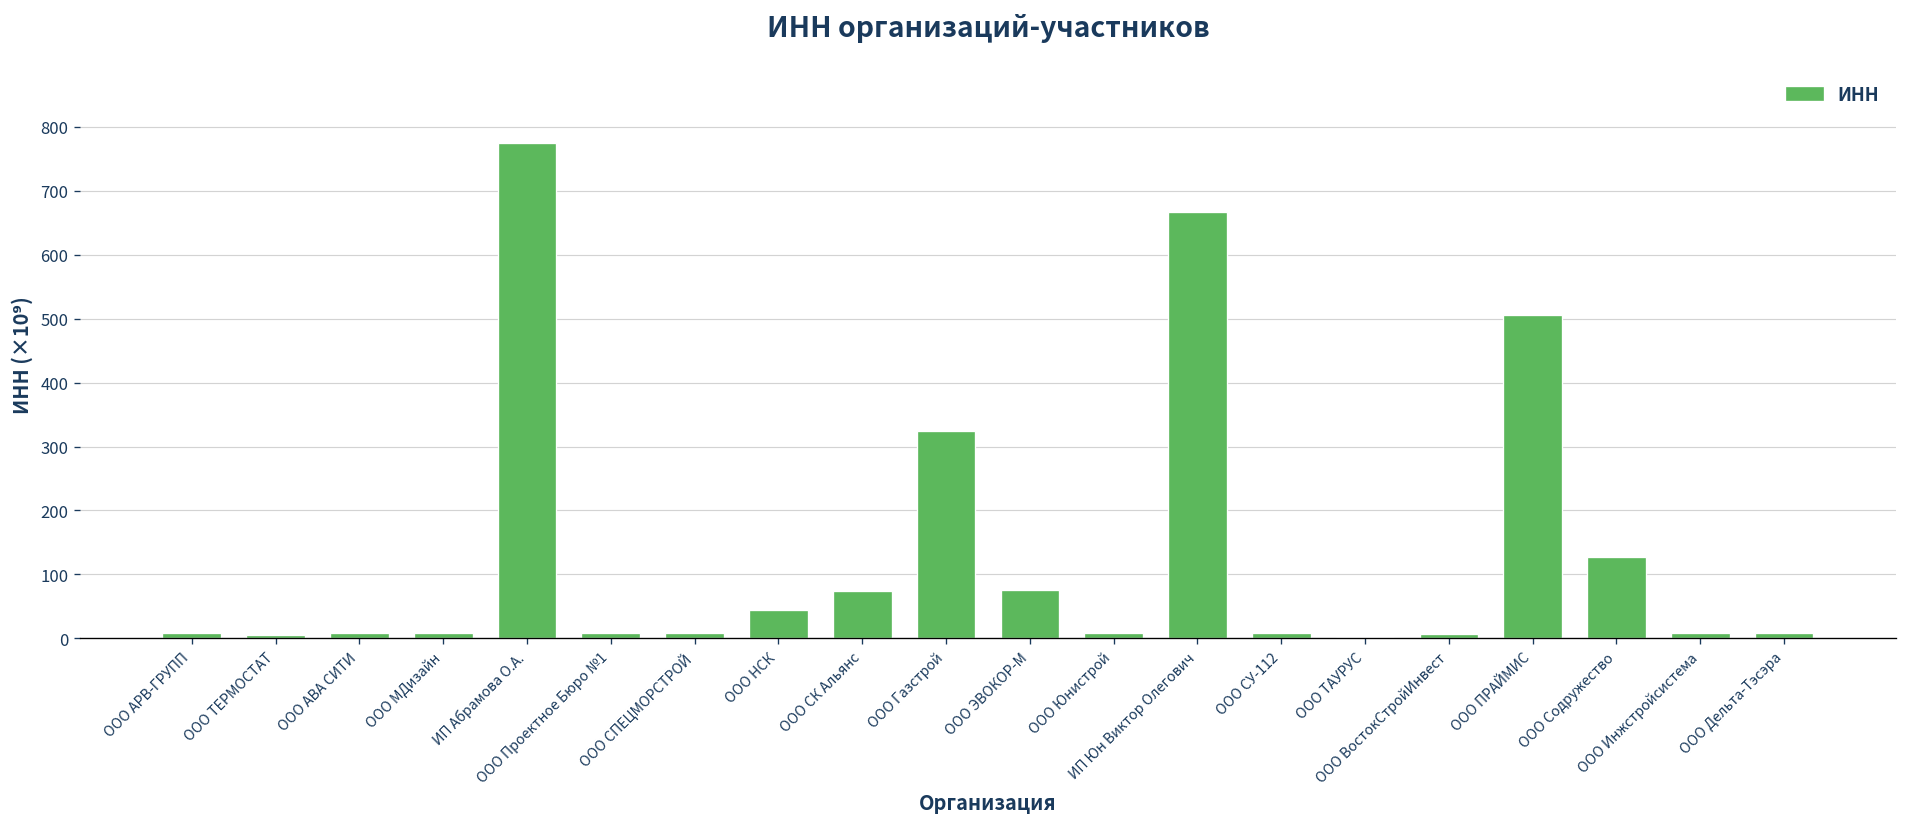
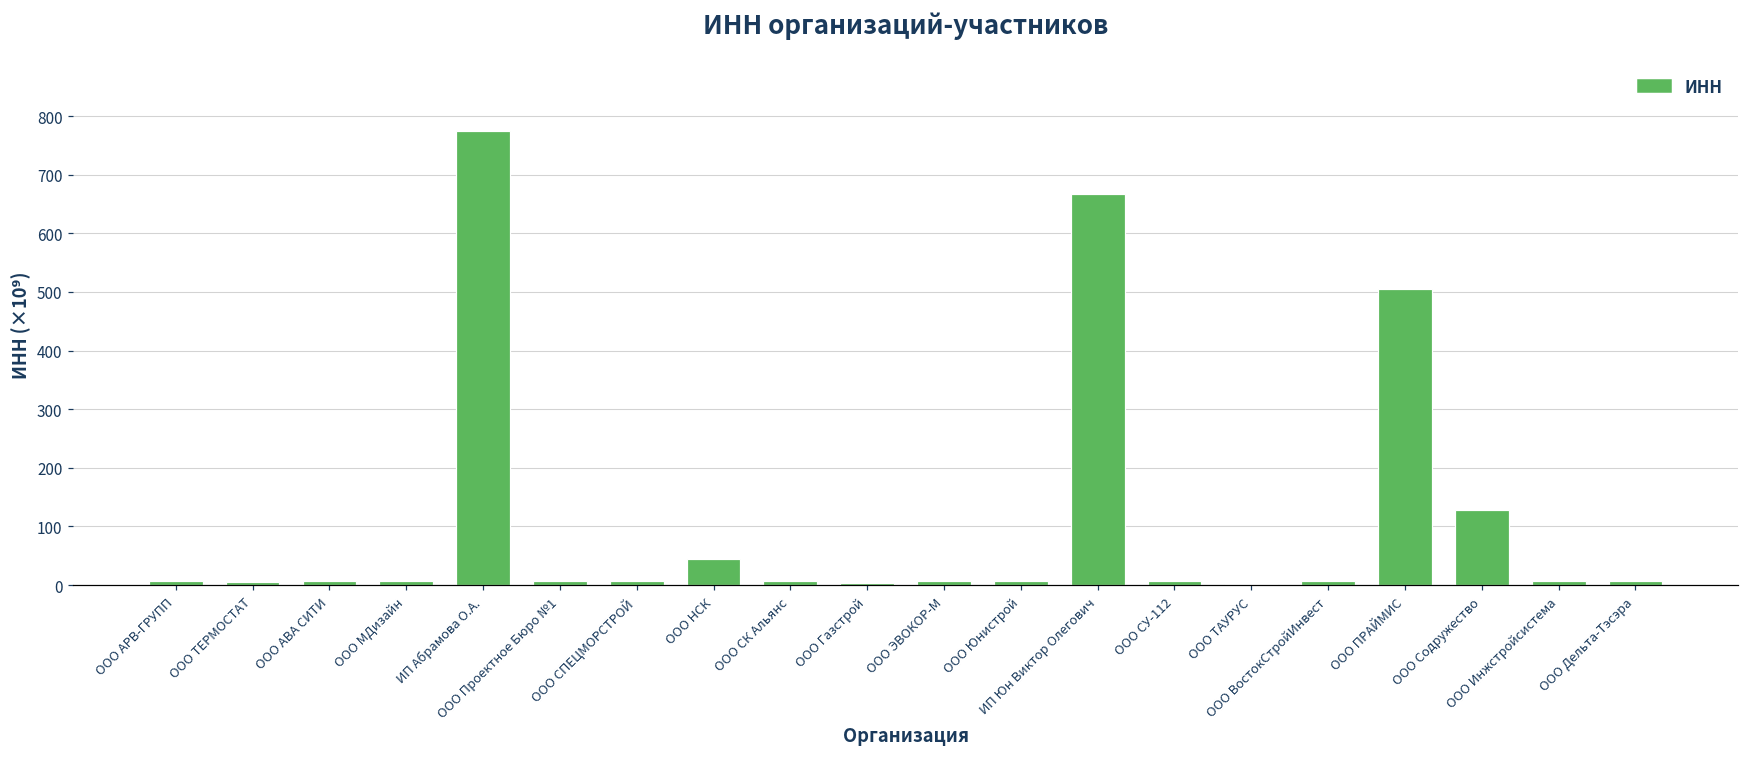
ООО СК Альянс: 70 -> 10
ООО Газстрой: 320 -> 0
ООО ЭВОКОР-М: 80 -> 10
